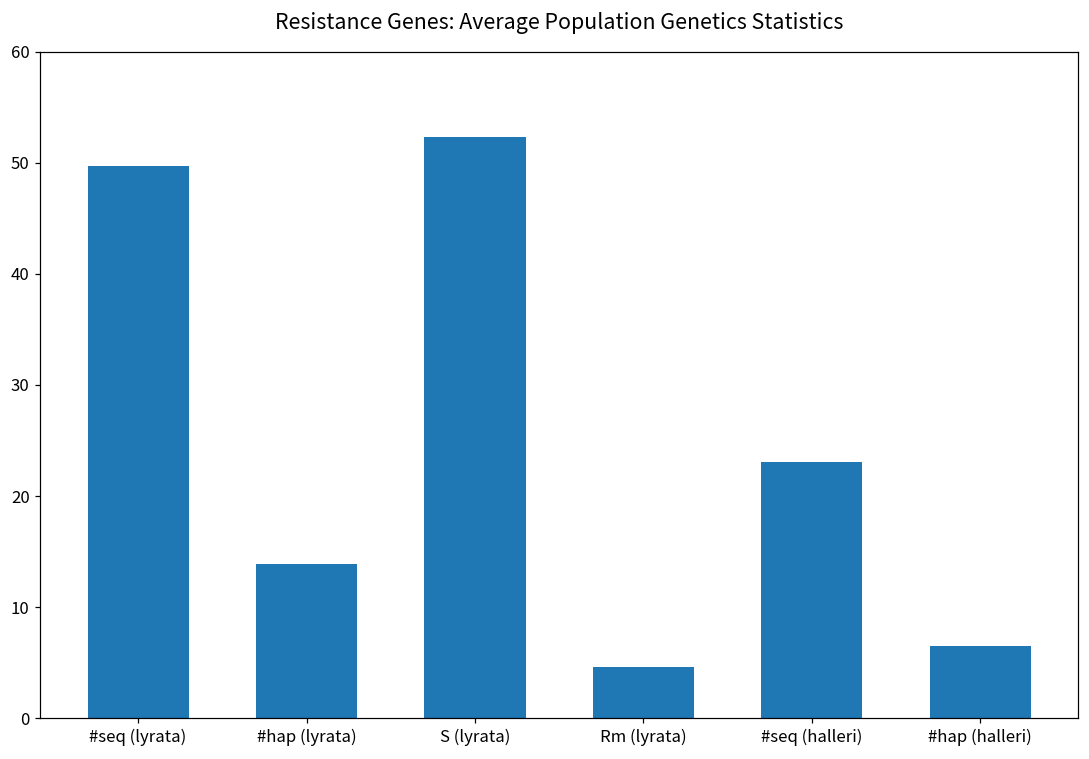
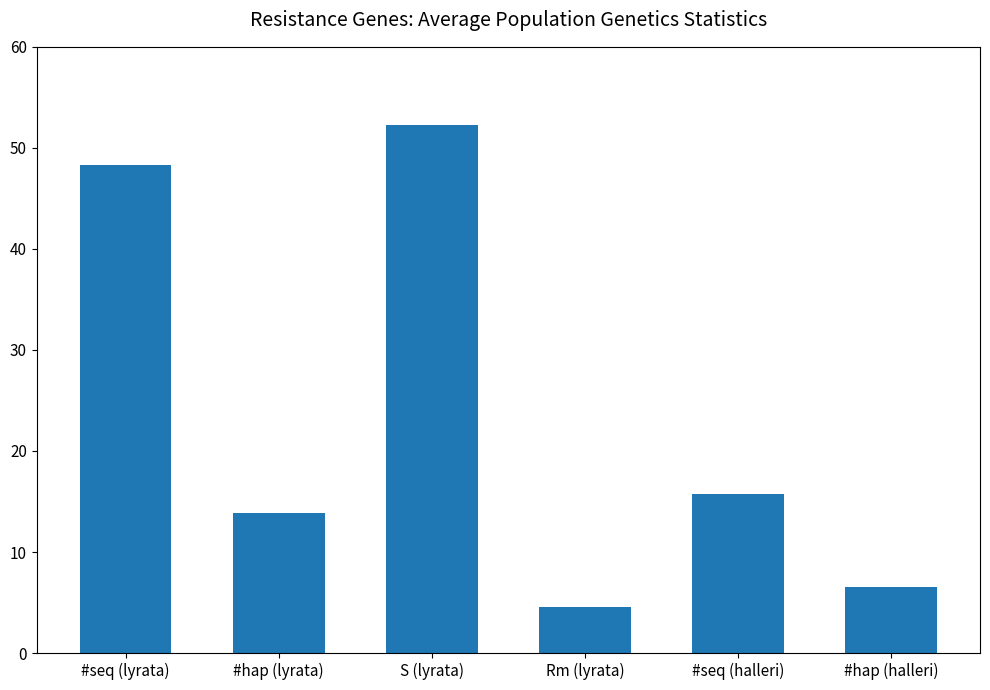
#seq (lyrata): 49.7 -> 48.3
#seq (halleri): 23.1 -> 15.7
